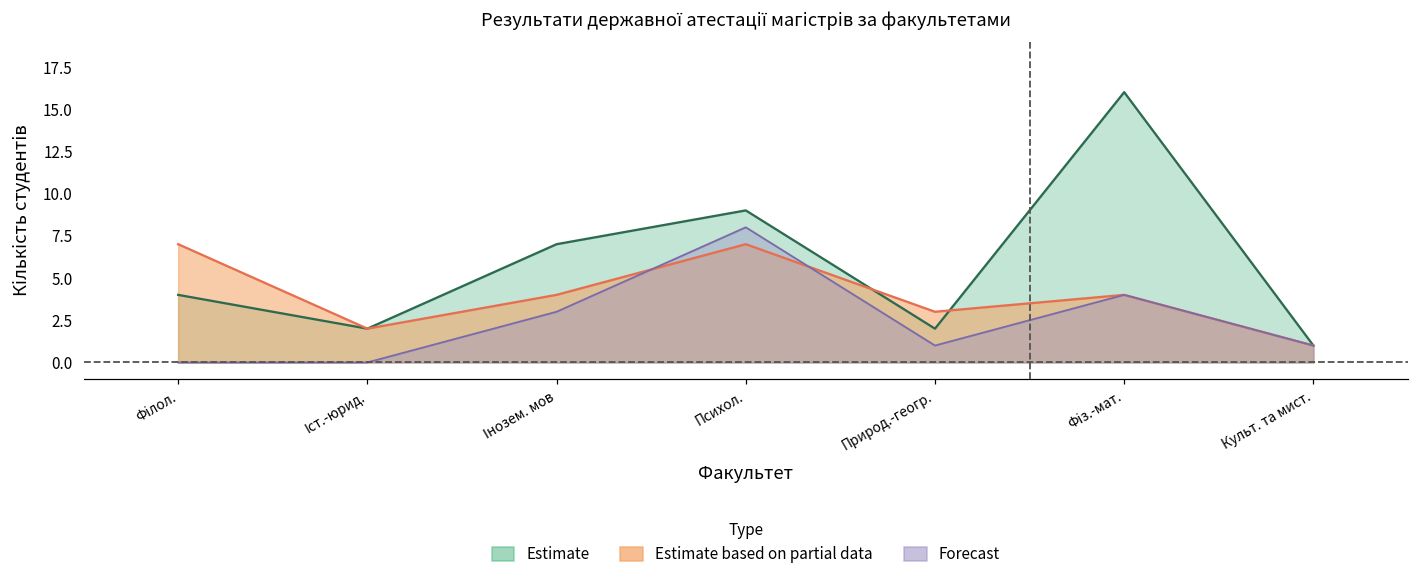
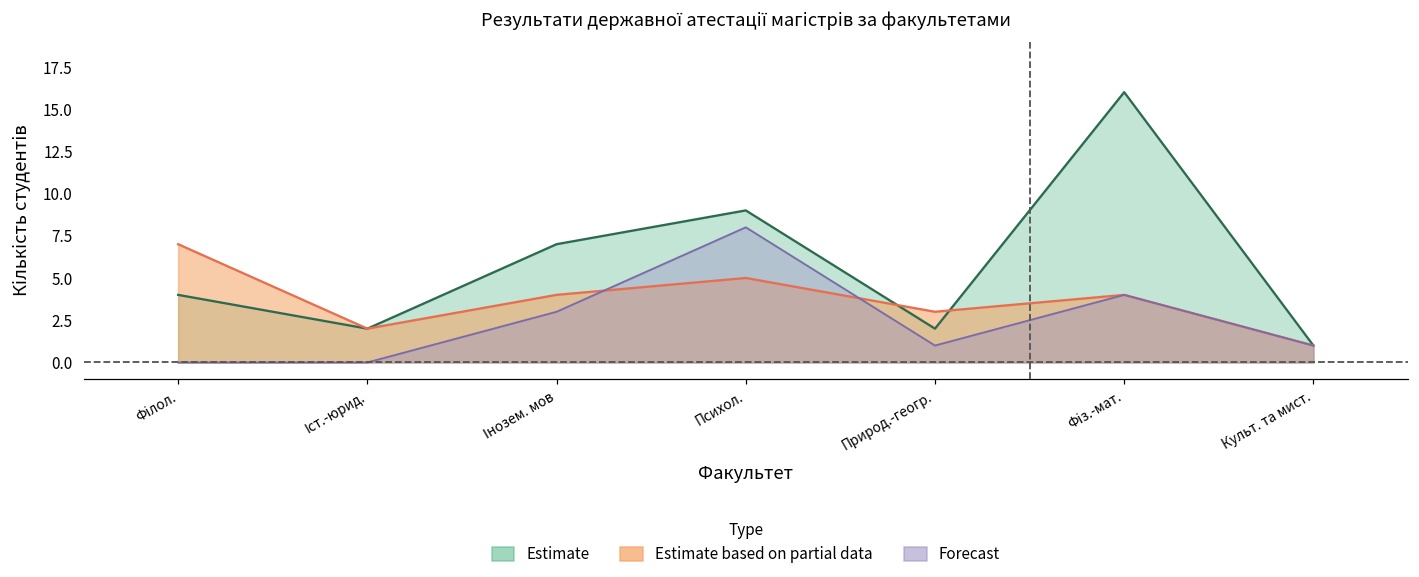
Estimate based on partial data, Психол.: 7 -> 5
